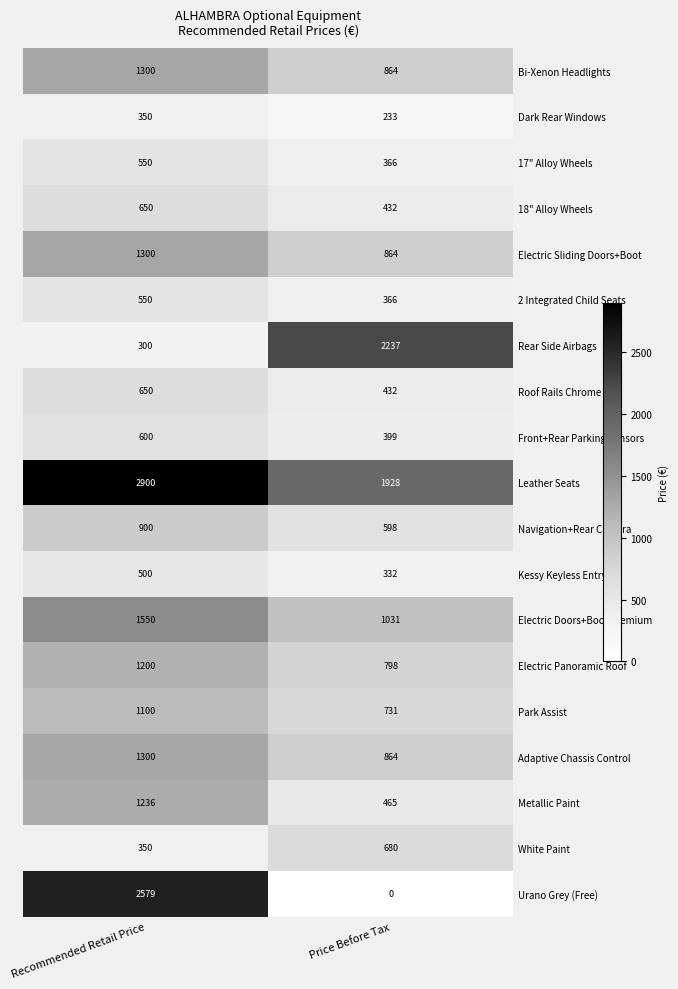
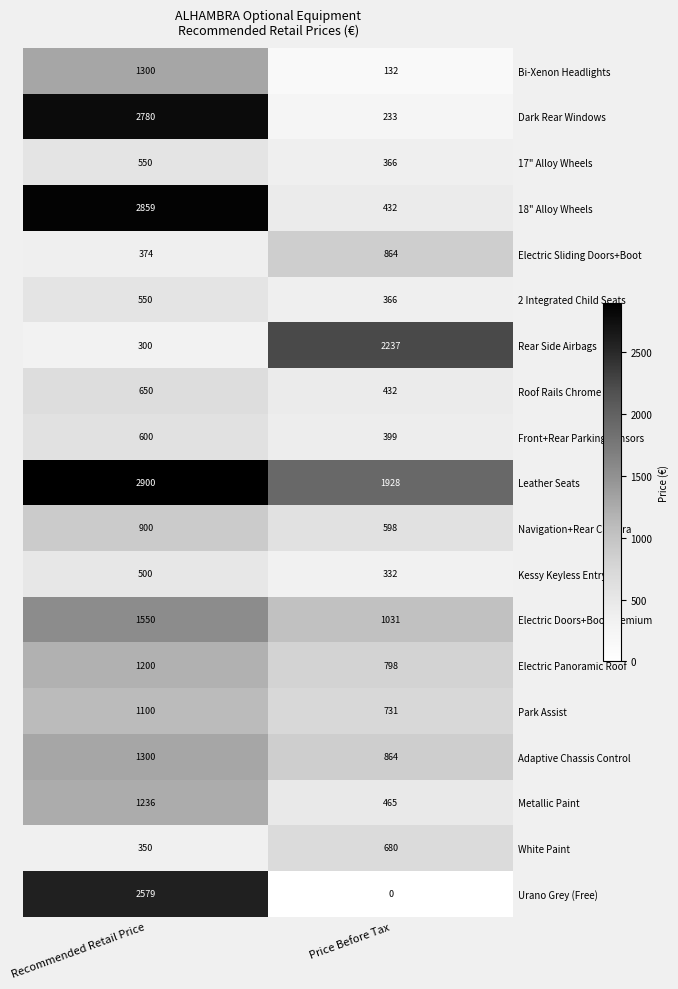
Bi-Xenon Headlights, Price Before Tax: 864 -> 132
Dark Rear Windows, Recommended Retail Price: 350 -> 2780
18" Alloy Wheels, Recommended Retail Price: 650 -> 2859
Electric Sliding Doors+Boot, Recommended Retail Price: 1300 -> 374
